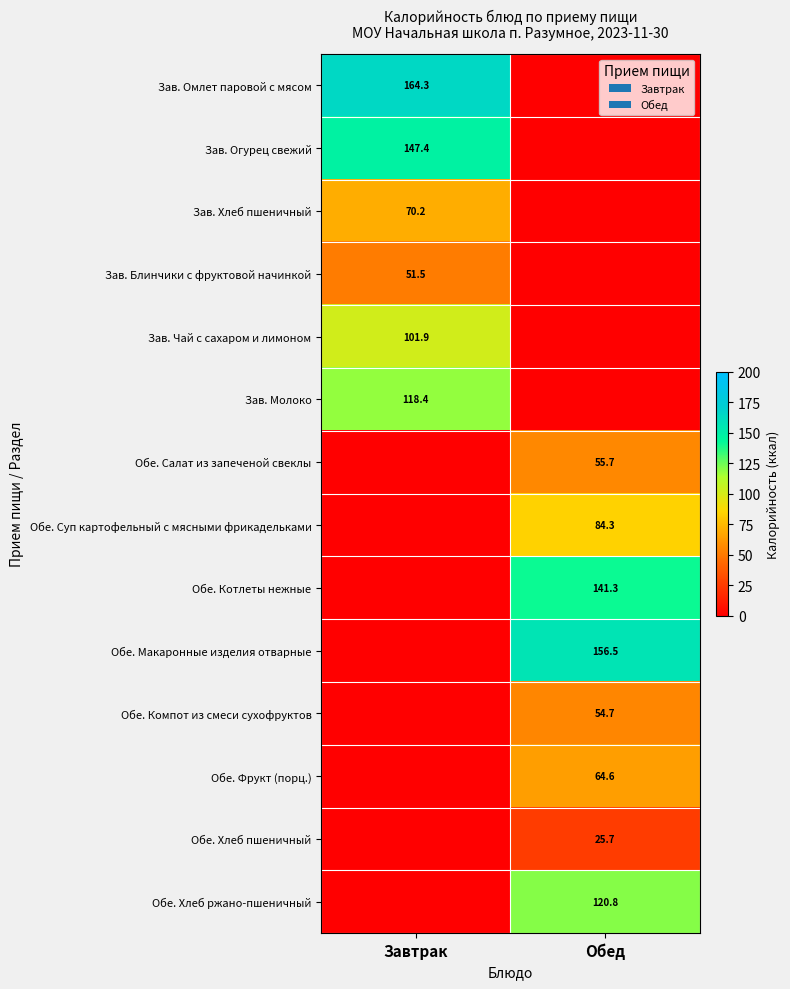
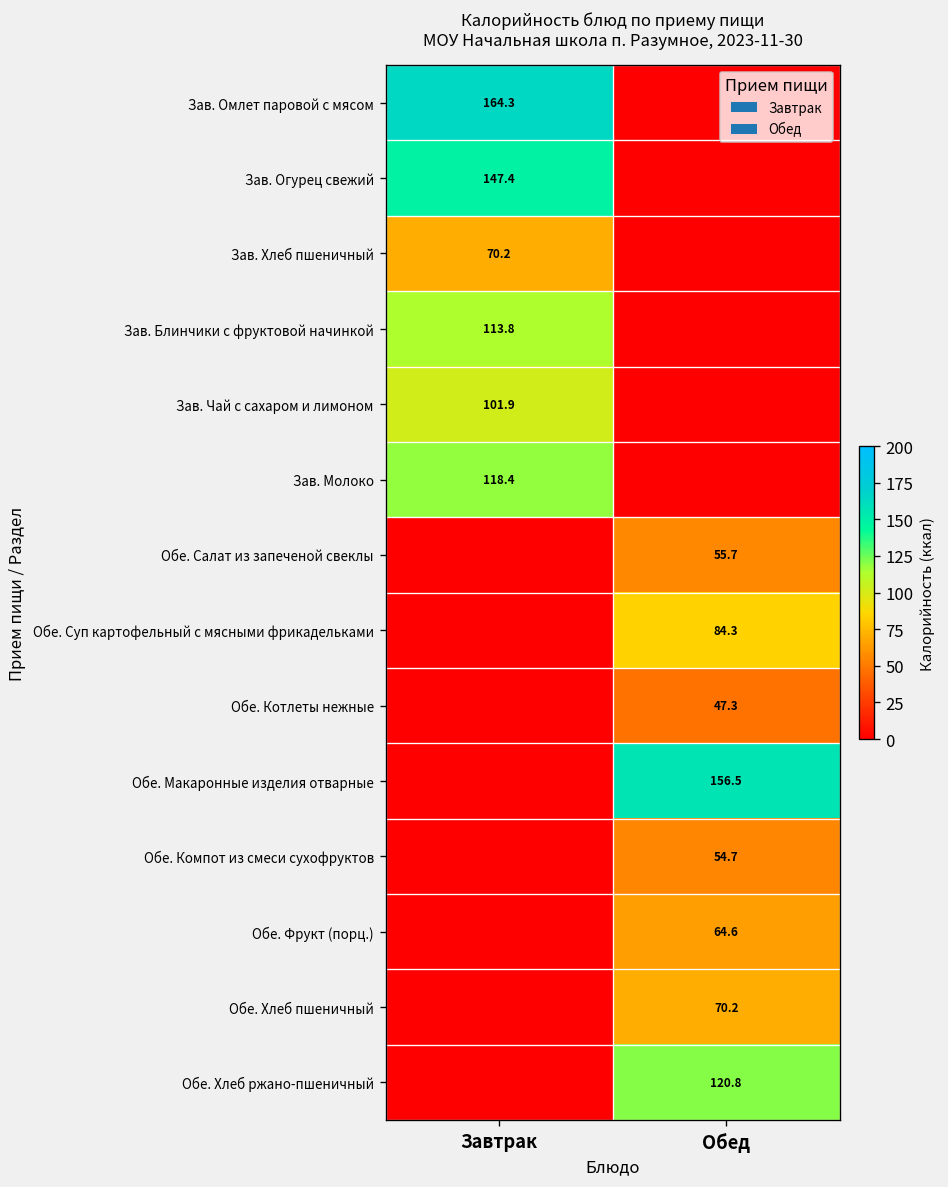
Зав. Блинчики с фруктовой начинкой, Завтрак: 51.5 -> 113.8
Обе. Котлеты нежные, Обед: 141.3 -> 47.3
Обе. Хлеб пшеничный, Обед: 25.7 -> 70.2
